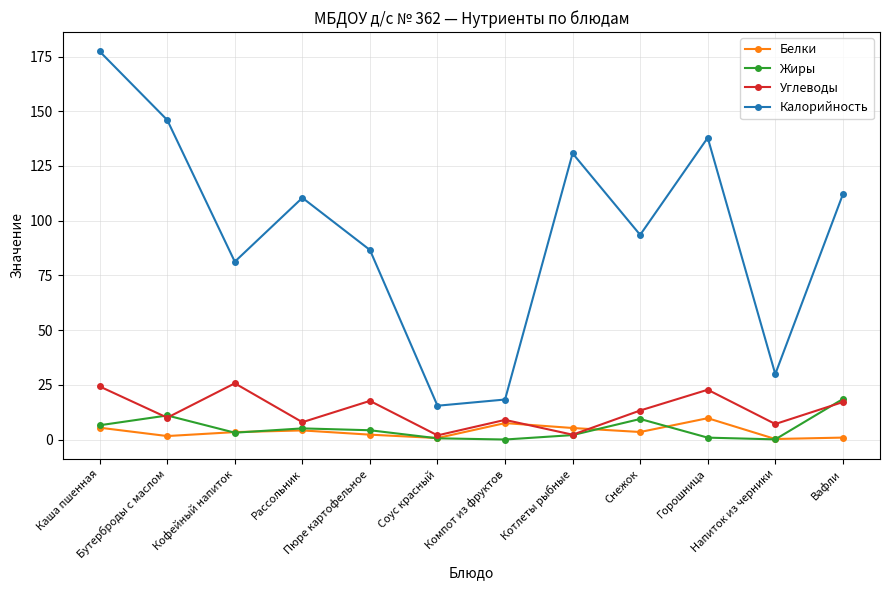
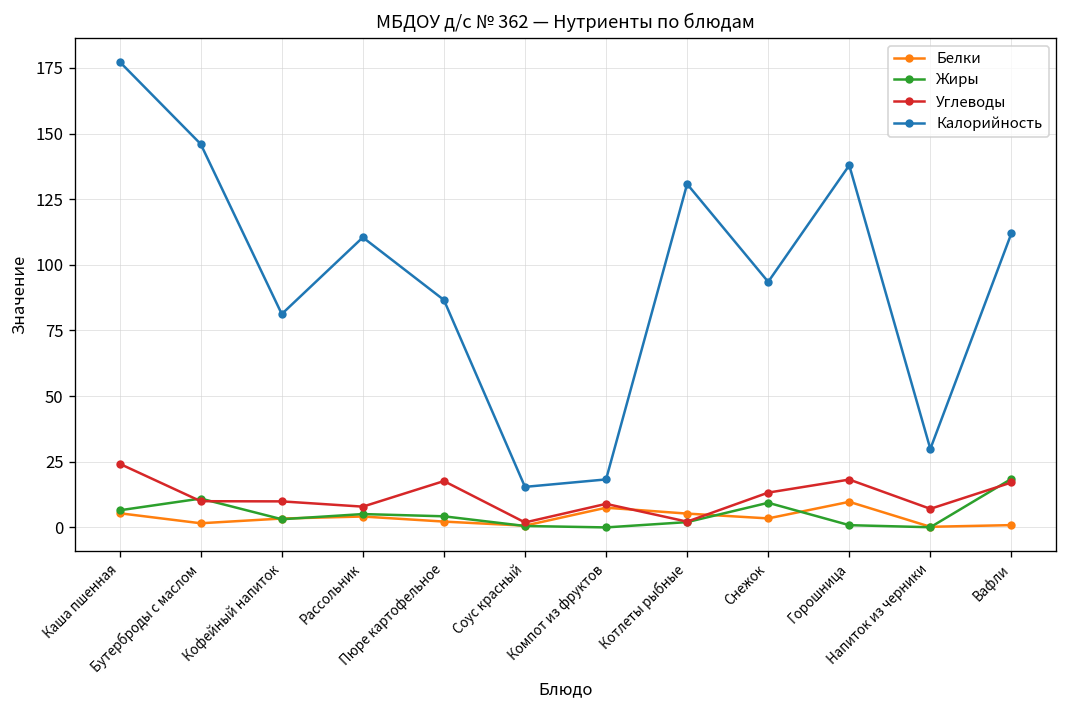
Углеводы, Кофейный напиток: 26 -> 10
Углеводы, Горошница: 23 -> 18
